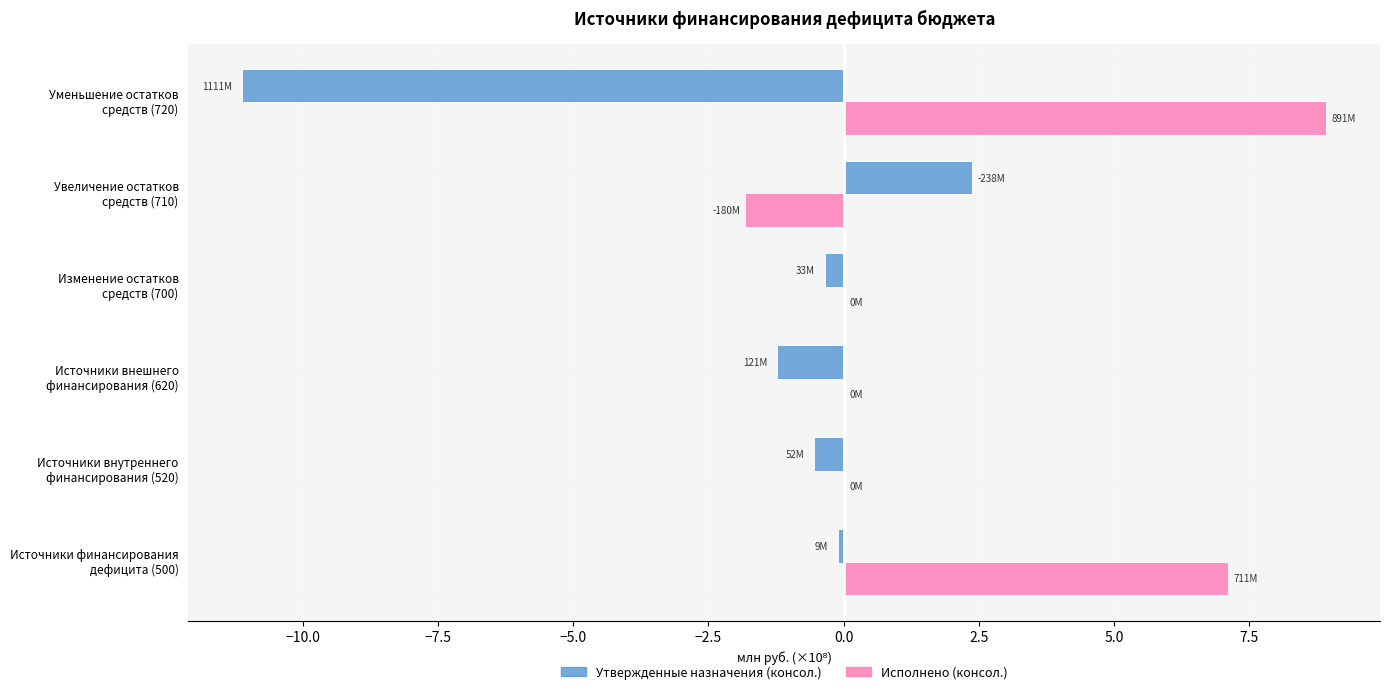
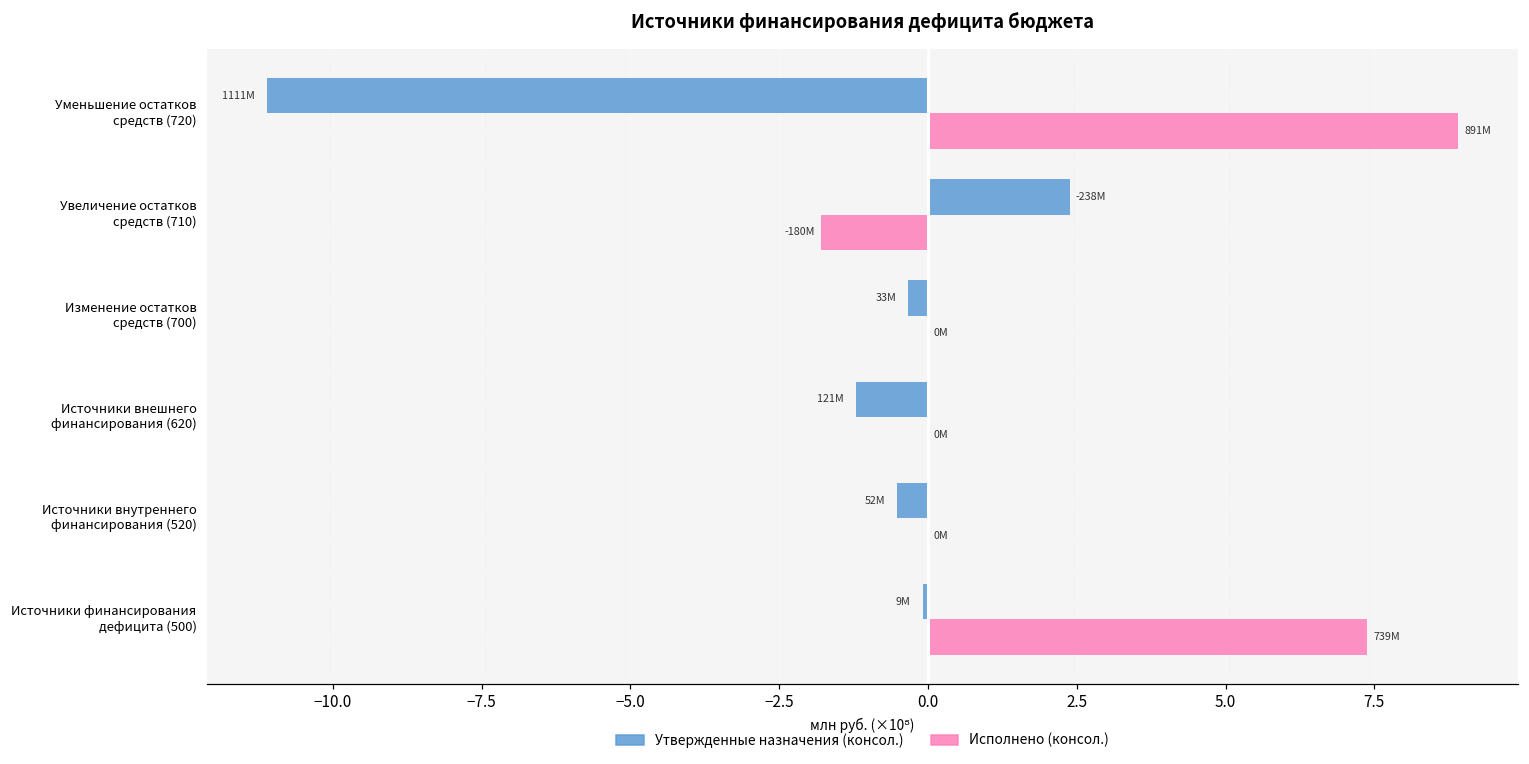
Исполнено (консол.), Источники финансирования дефицита (500): 711M -> 739M
